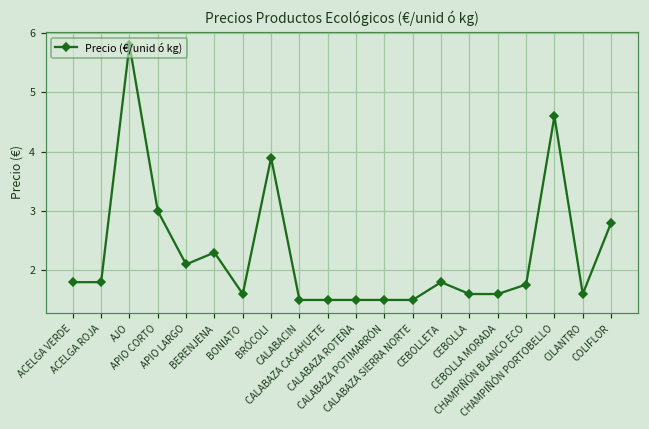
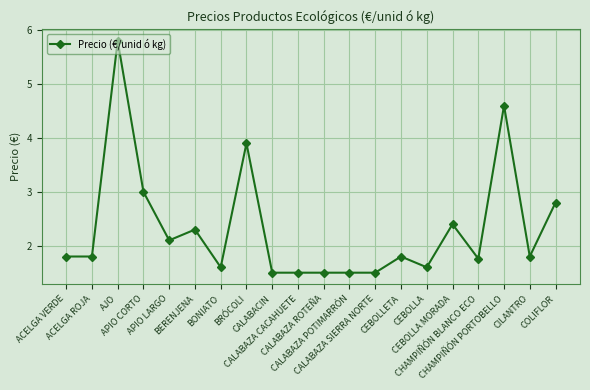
CEBOLLA MORADA: 1.6 -> 2.4
CILANTRO: 1.6 -> 1.8
